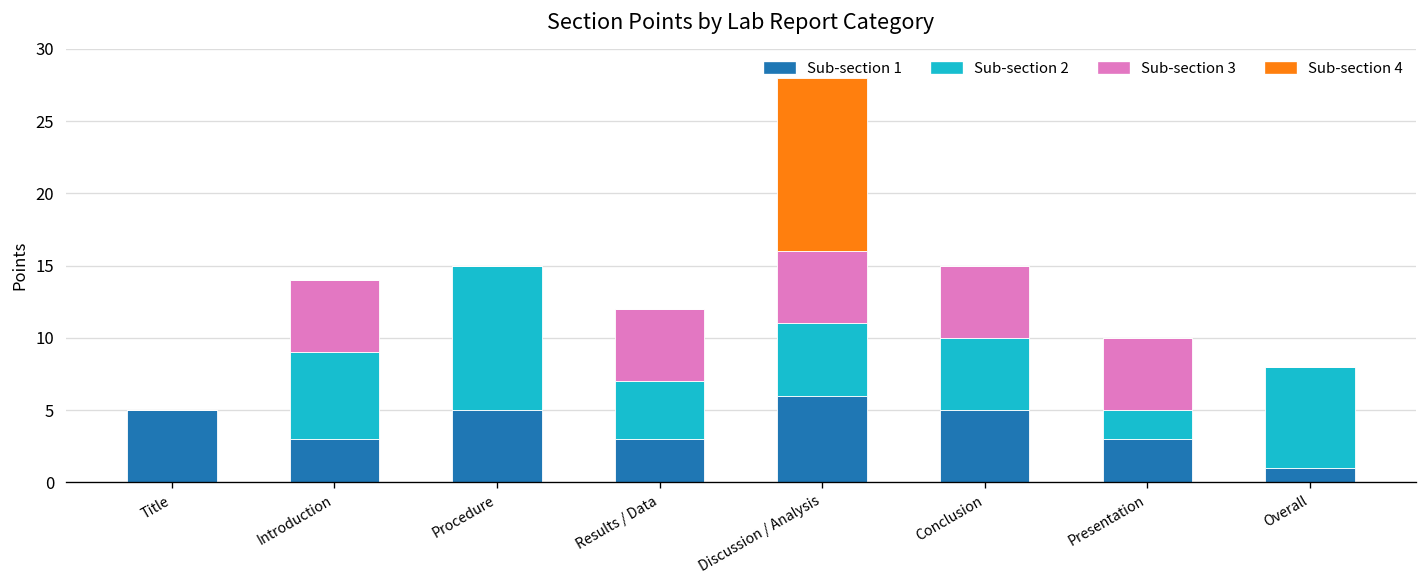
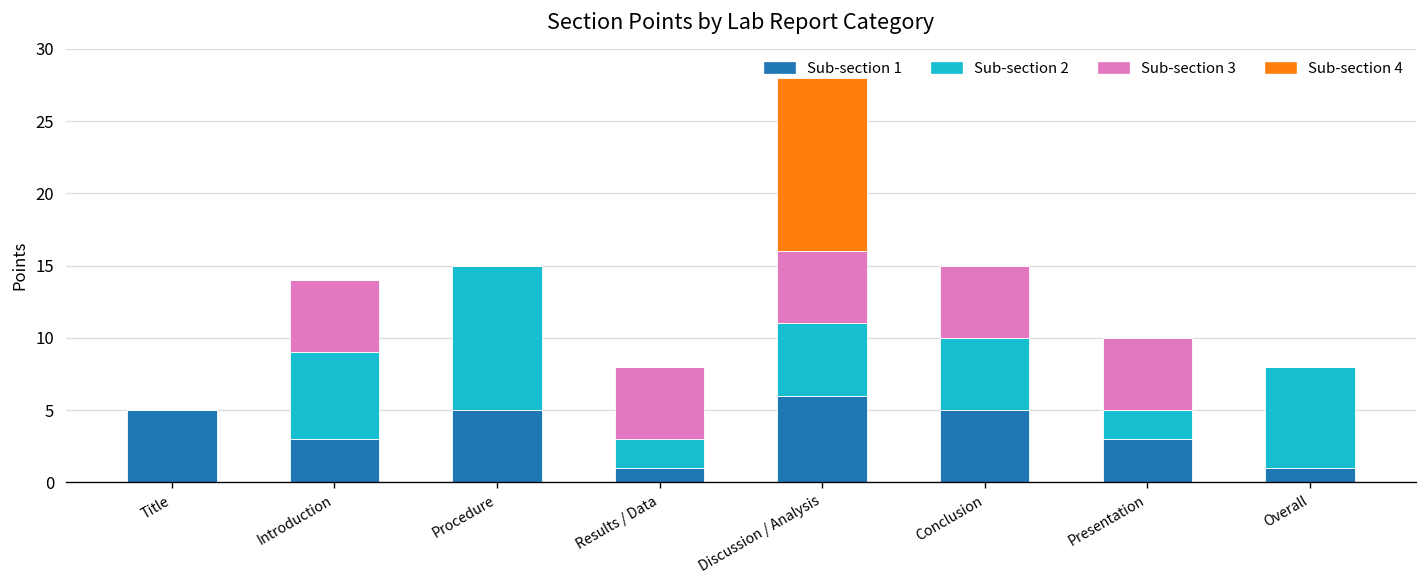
Sub-section 1, Results / Data: 3 -> 1
Sub-section 2, Results / Data: 4 -> 2
